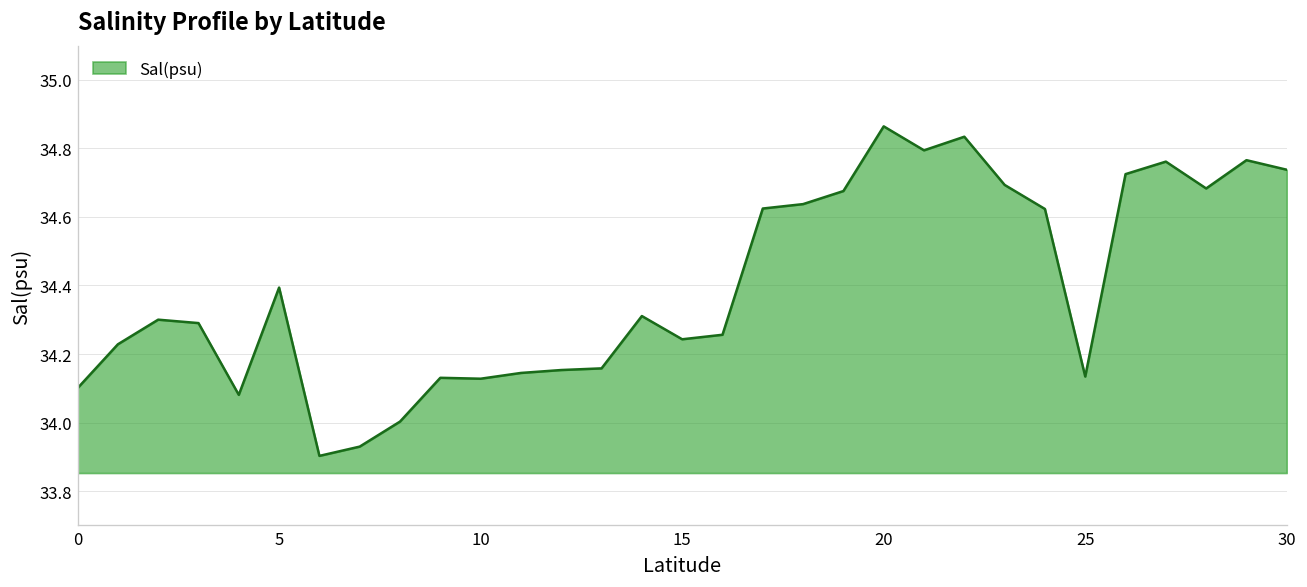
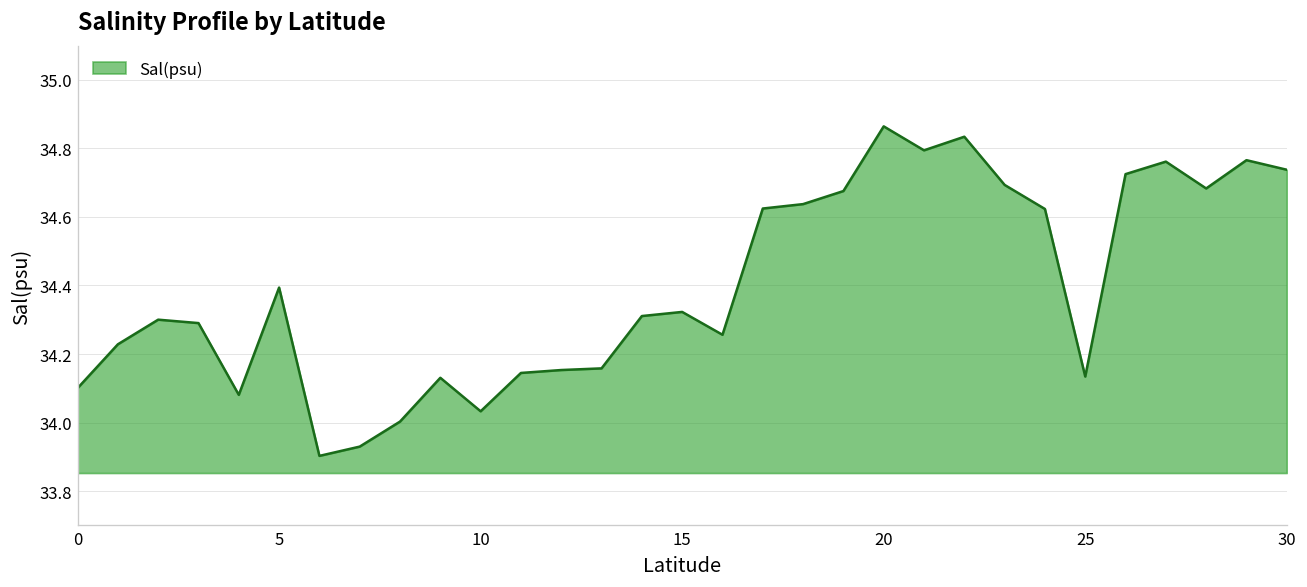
10: 34.13 -> 34.03
15: 34.24 -> 34.32
